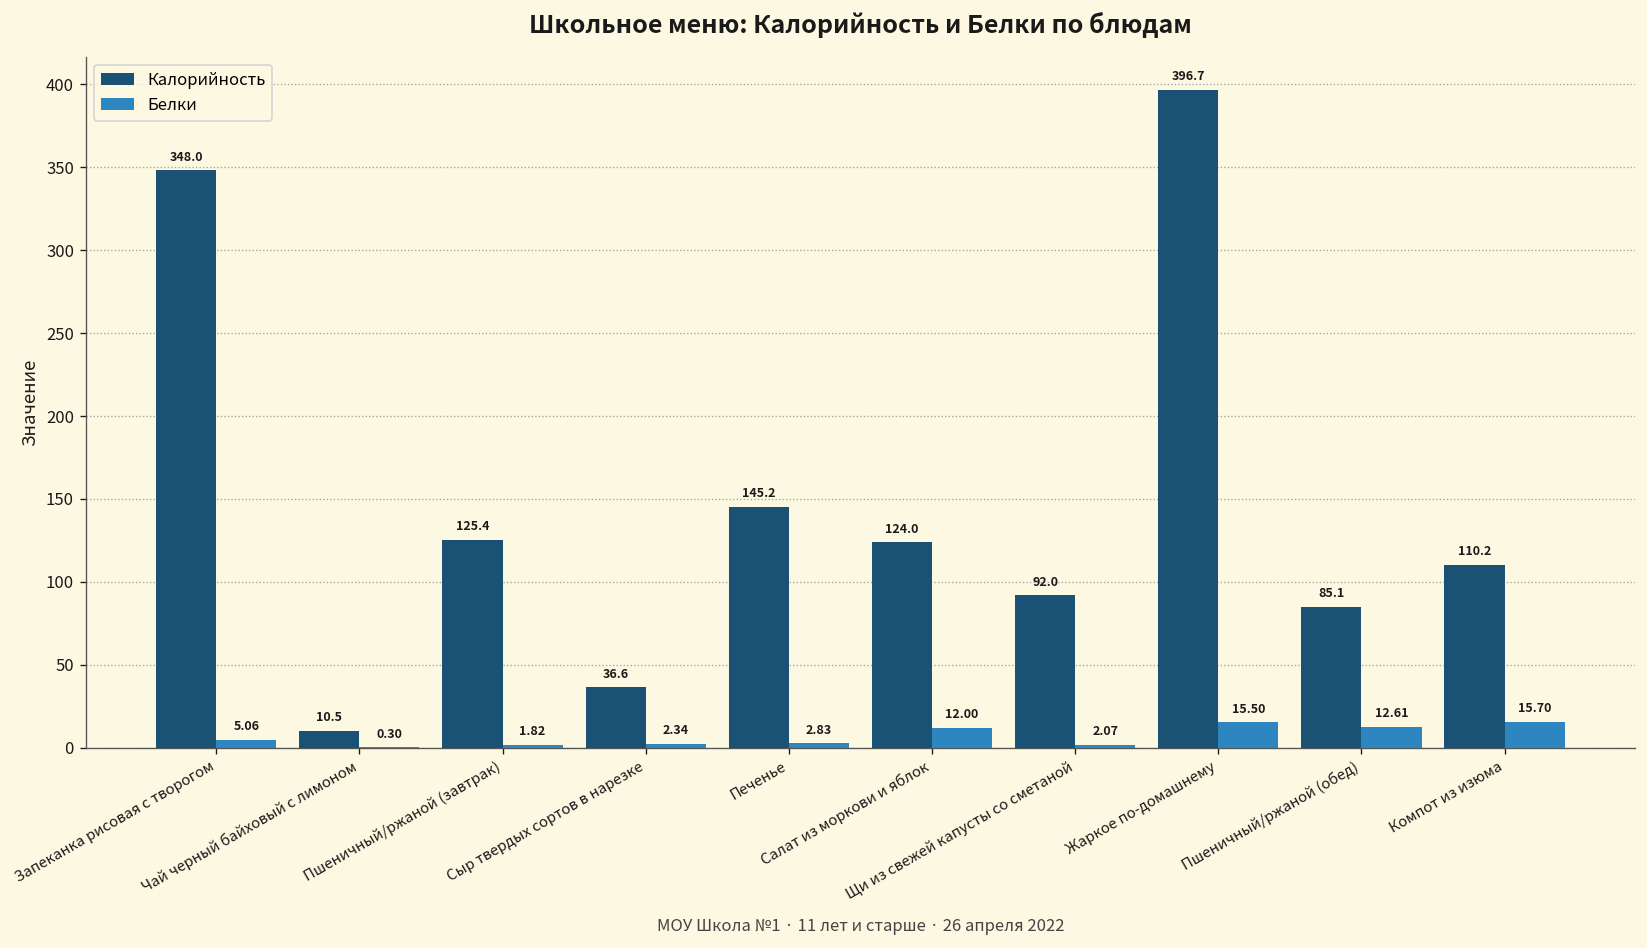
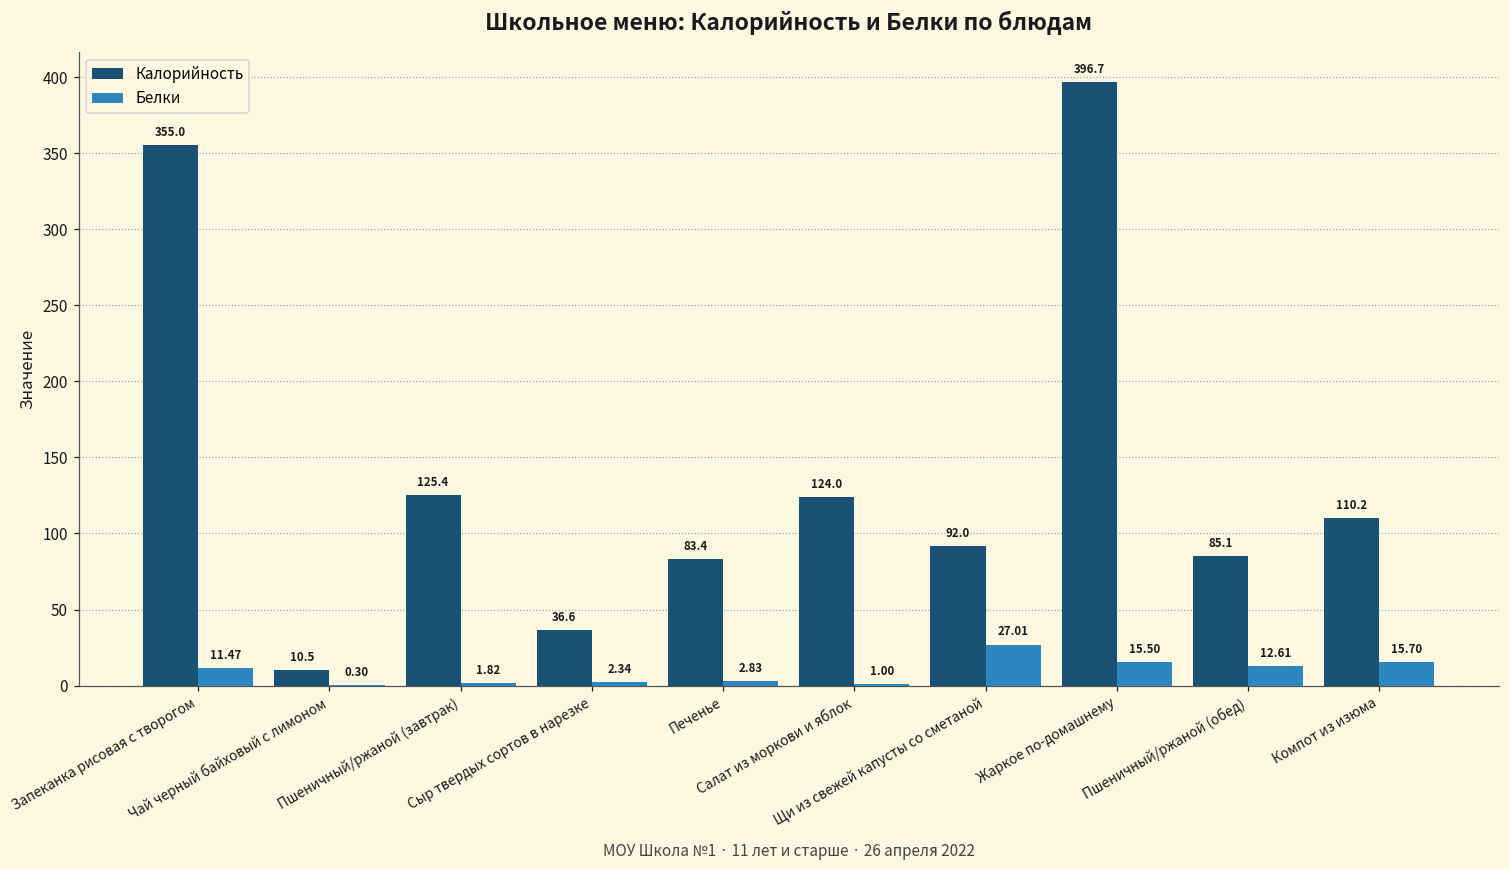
Калорийность, Запеканка рисовая с творогом: 348.0 -> 355.0
Белки, Запеканка рисовая с творогом: 5.06 -> 11.47
Калорийность, Печенье: 145.2 -> 83.4
Белки, Салат из моркови и яблок: 12.00 -> 1.00
Белки, Щи из свежей капусты со сметаной: 2.07 -> 27.01
